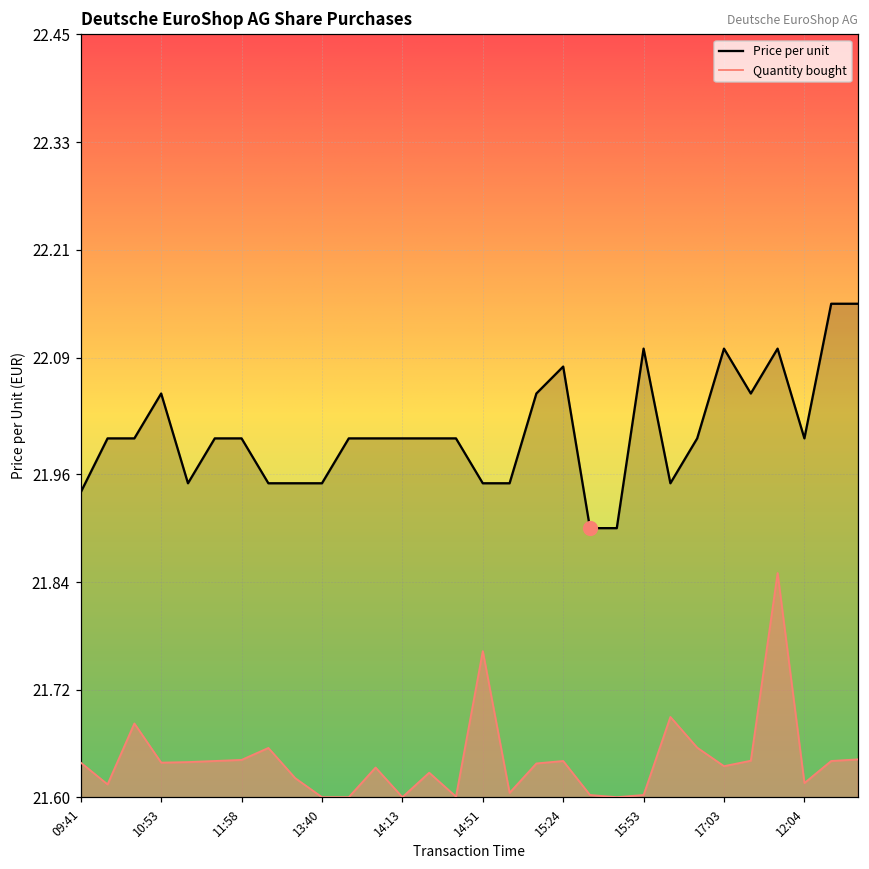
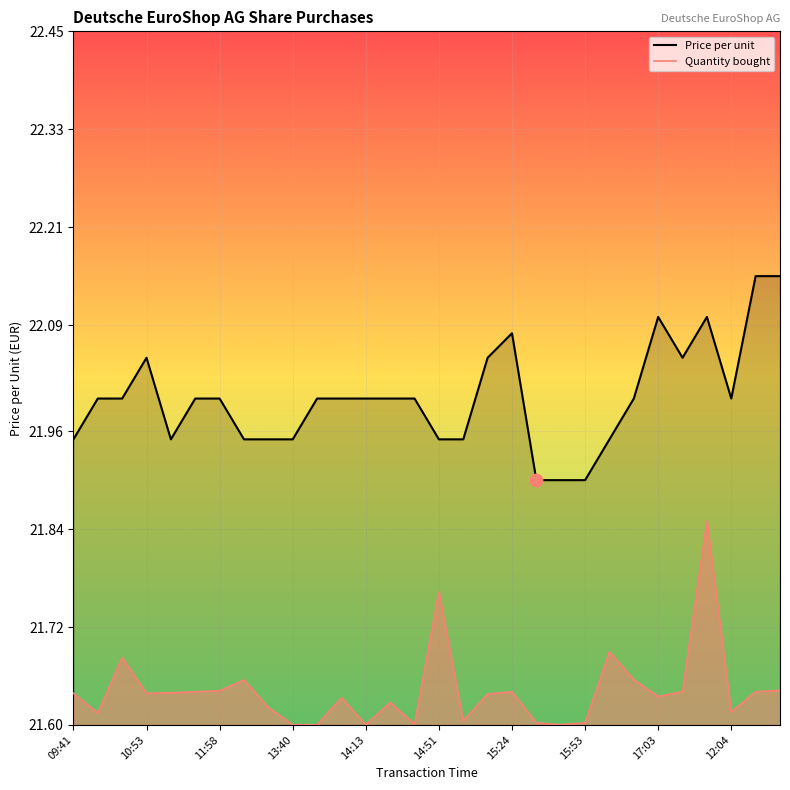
Price per unit, 09:41: 21.94 -> 21.95
Price per unit, 15:53: 22.1 -> 21.9
